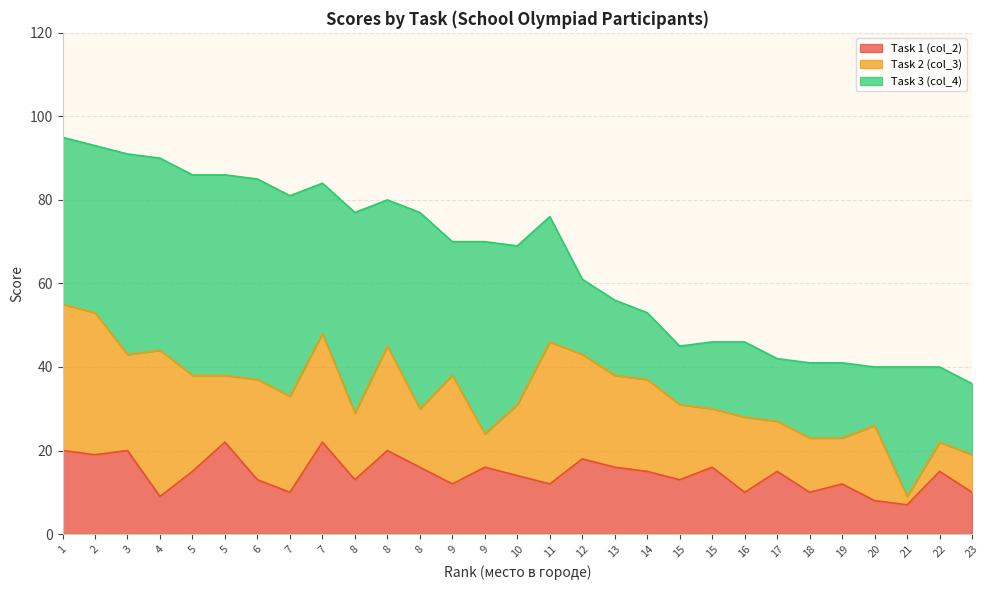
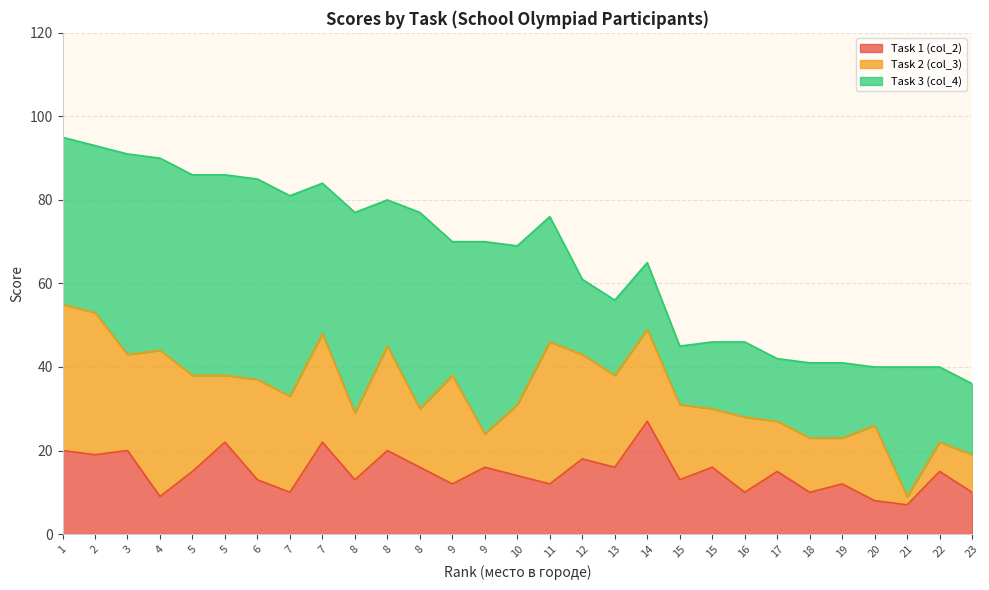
Task 1 (col_2), 14: 15 -> 27
